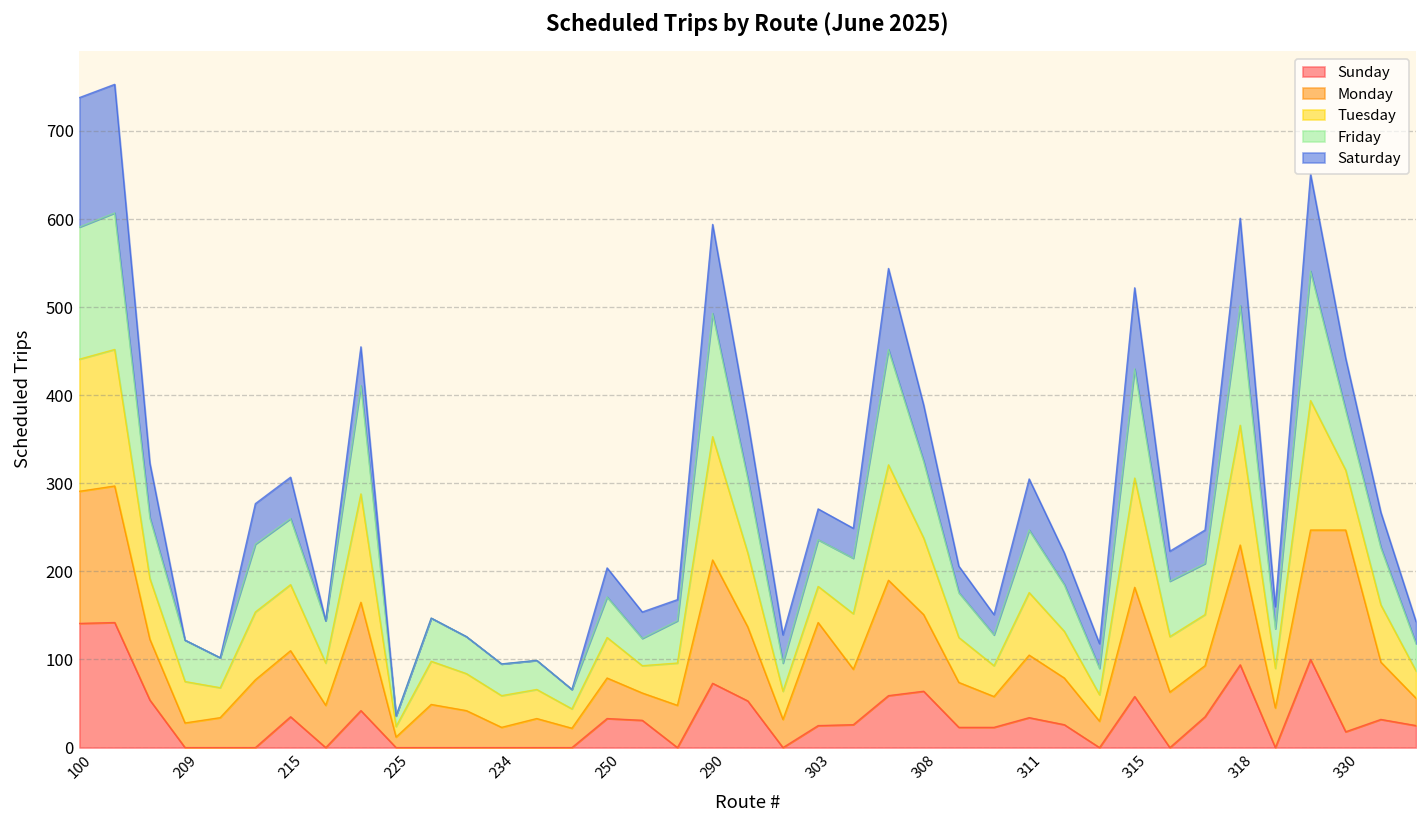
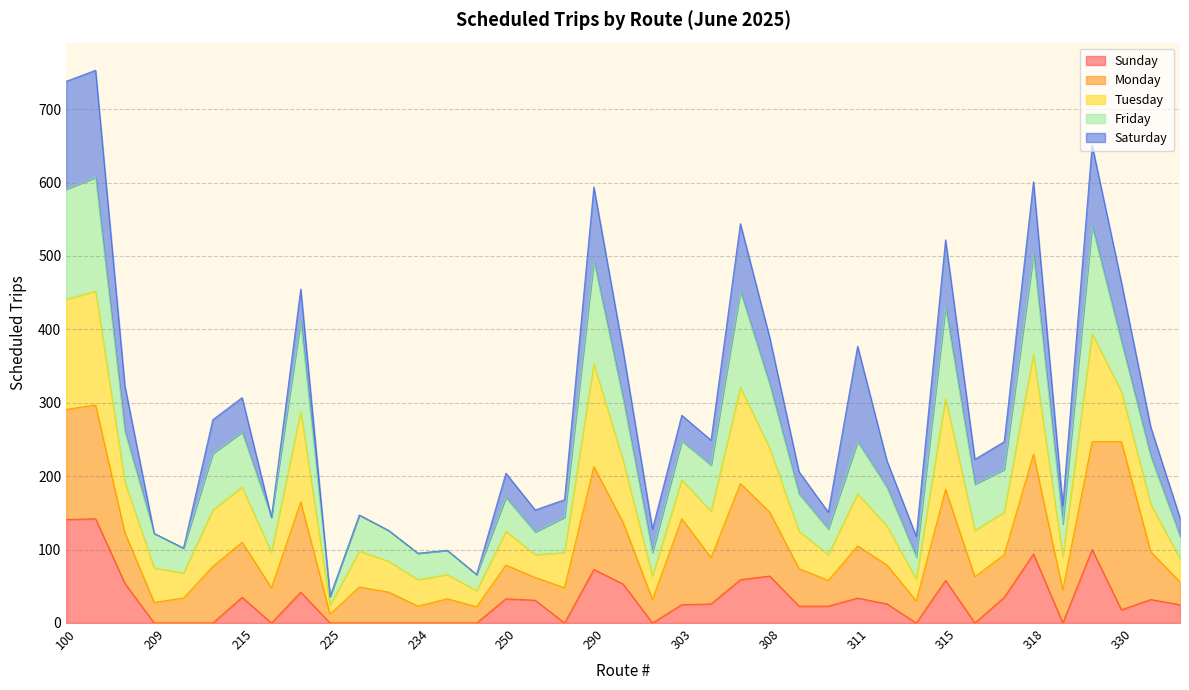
Tuesday, 303: 40 -> 50
Saturday, 311: 60 -> 130
Saturday, 330: 60 -> 80
